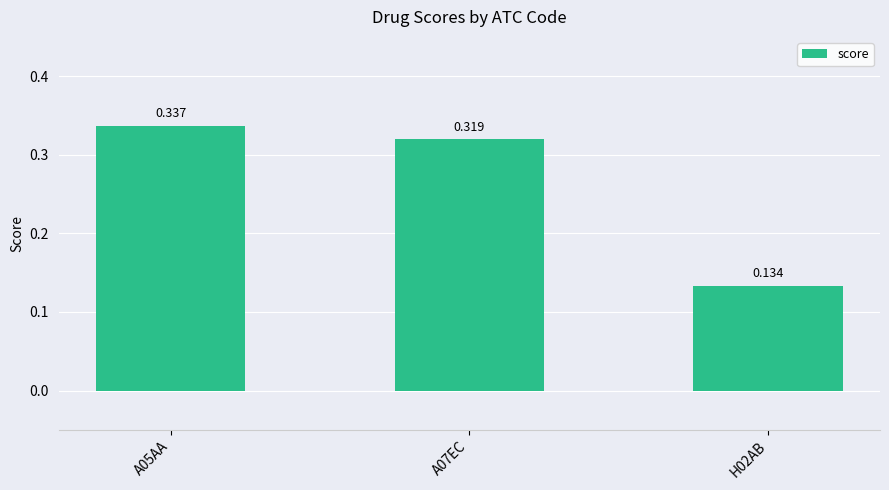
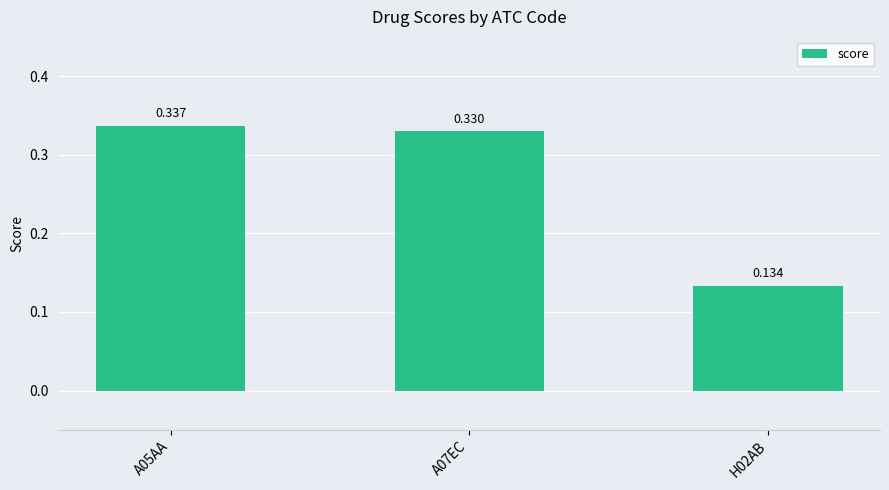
A07EC: 0.319 -> 0.330
